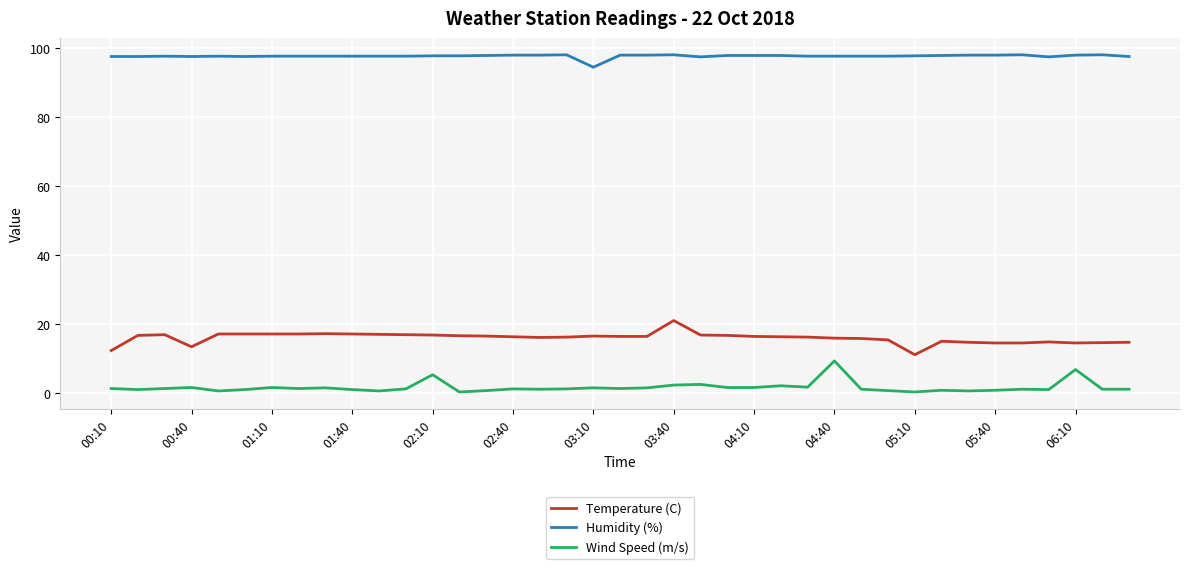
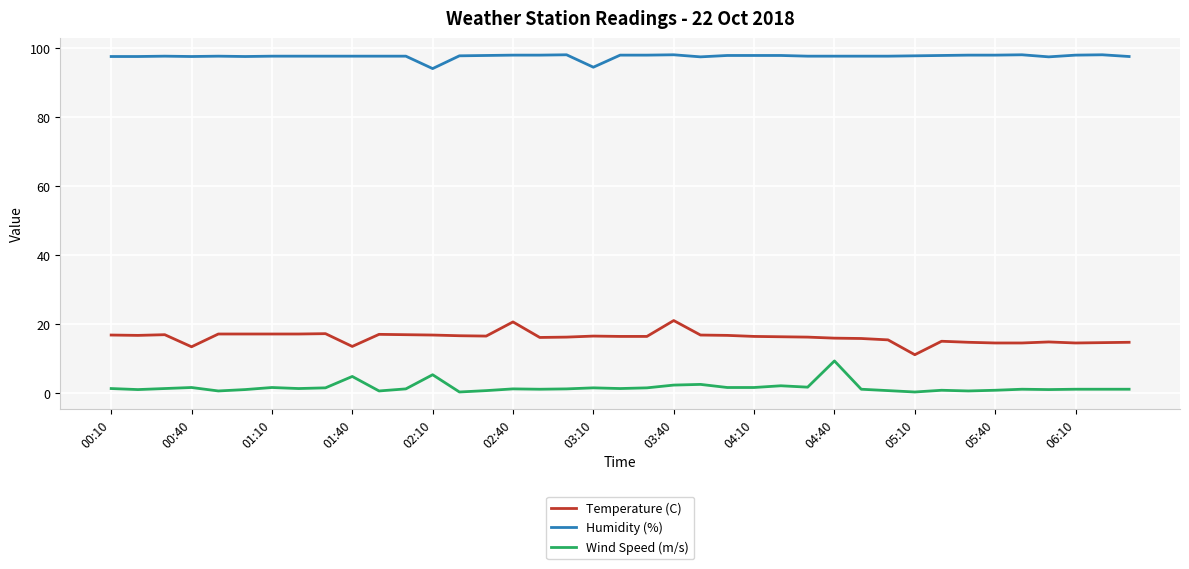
Temperature (C), 00:10: 12 -> 17
Temperature (C), 01:40: 17 -> 14
Wind Speed (m/s), 01:40: 1 -> 5
Humidity (%), 02:10: 98 -> 94
Temperature (C), 02:40: 16 -> 21
Wind Speed (m/s), 06:10: 7 -> 1
